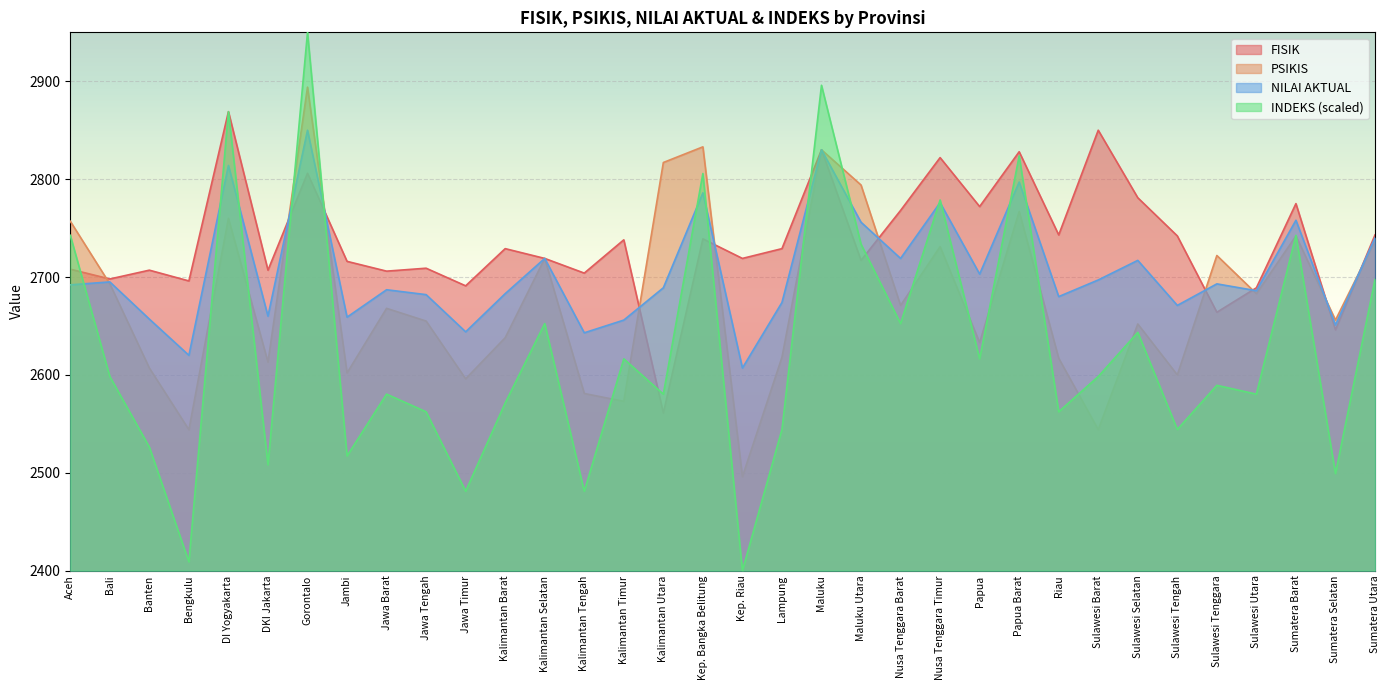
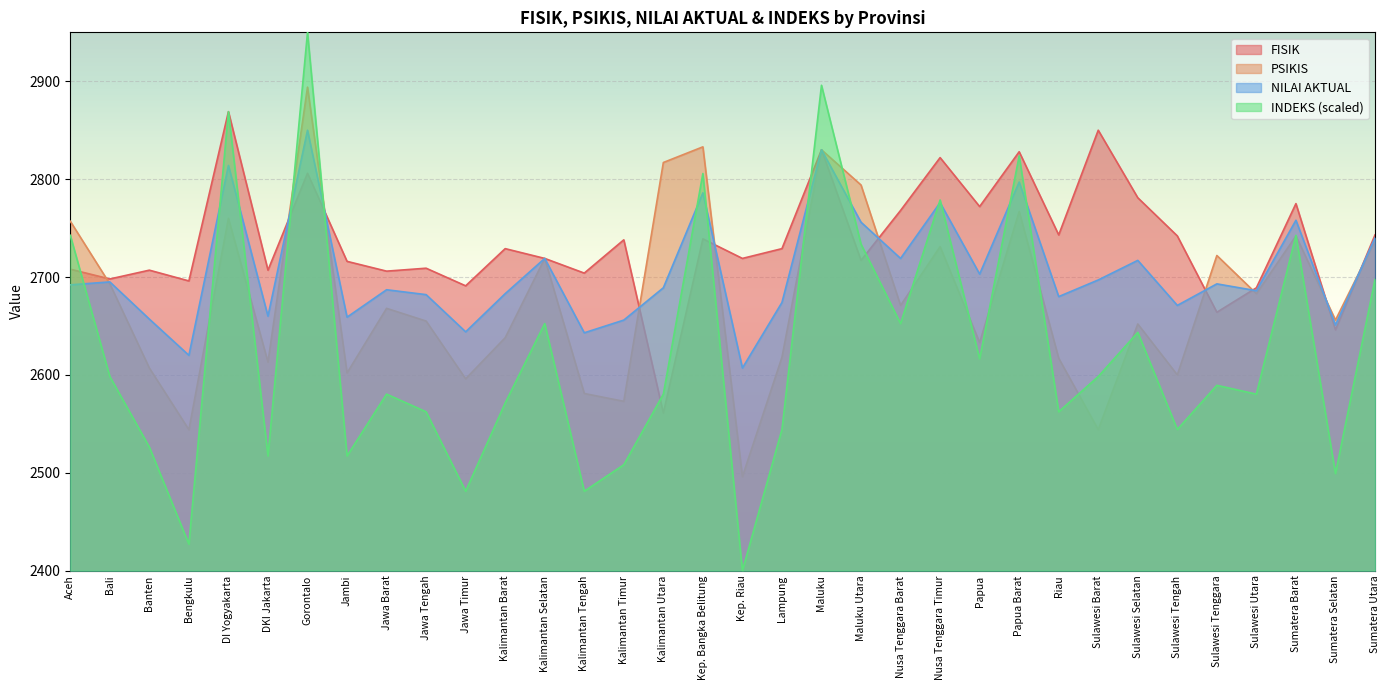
INDEKS (scaled), Bengkulu: 2410 -> 2430
INDEKS (scaled), DKI Jakarta: 2510 -> 2520
INDEKS (scaled), Kalimantan Timur: 2620 -> 2510
